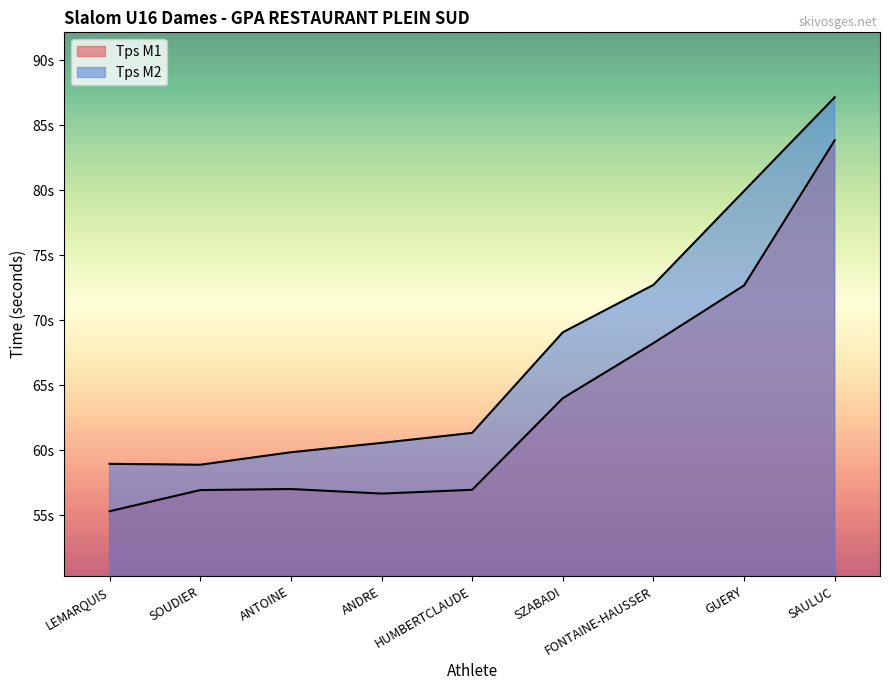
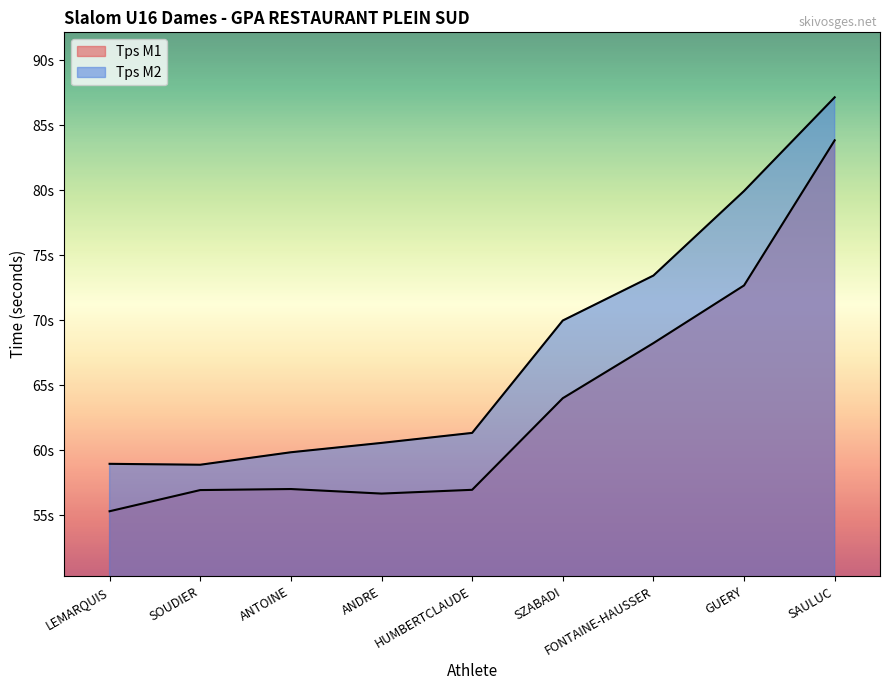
Tps M2, SZABADI: 69.1s -> 70.0s
Tps M2, FONTAINE-HAUSSER: 72.7s -> 73.4s
